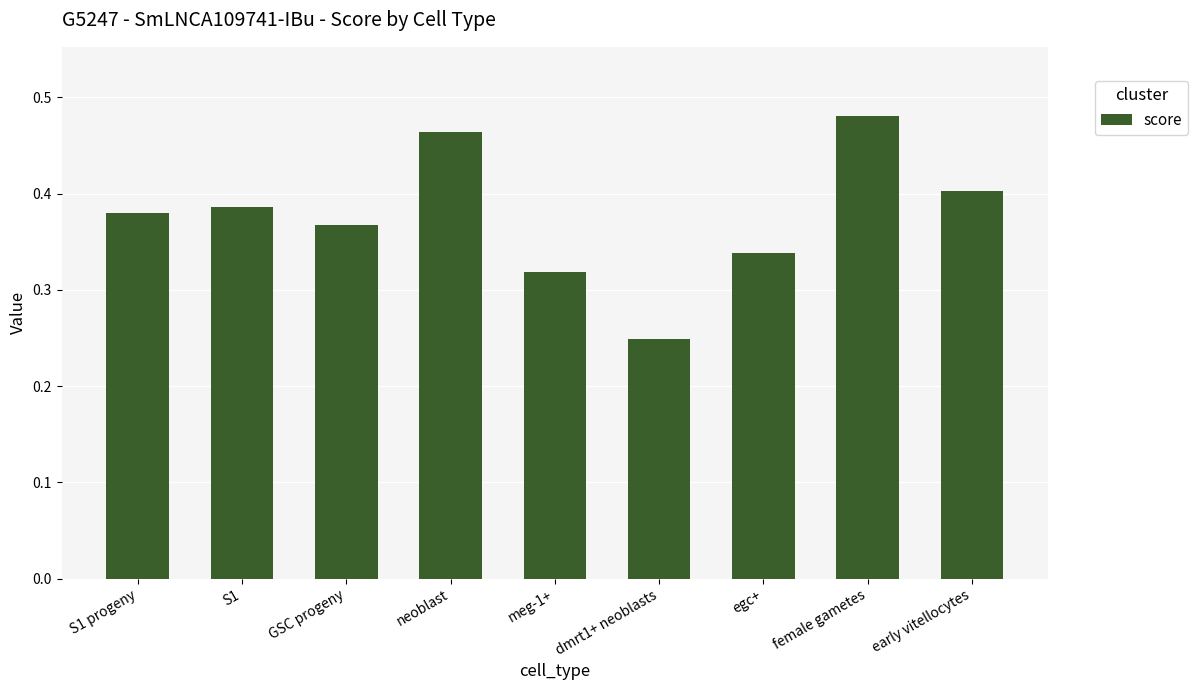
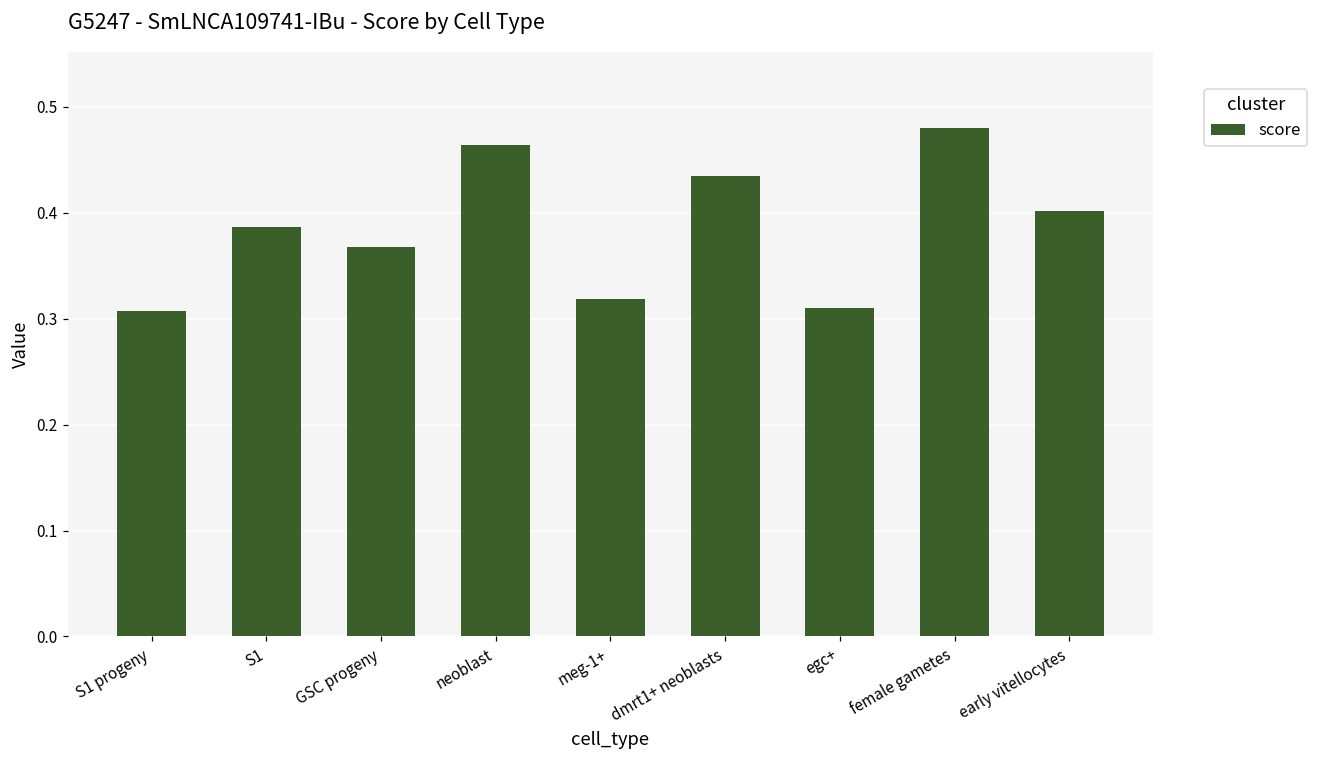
S1 progeny: 0.38 -> 0.31
dmrt1+ neoblasts: 0.25 -> 0.43
egc+: 0.34 -> 0.31
